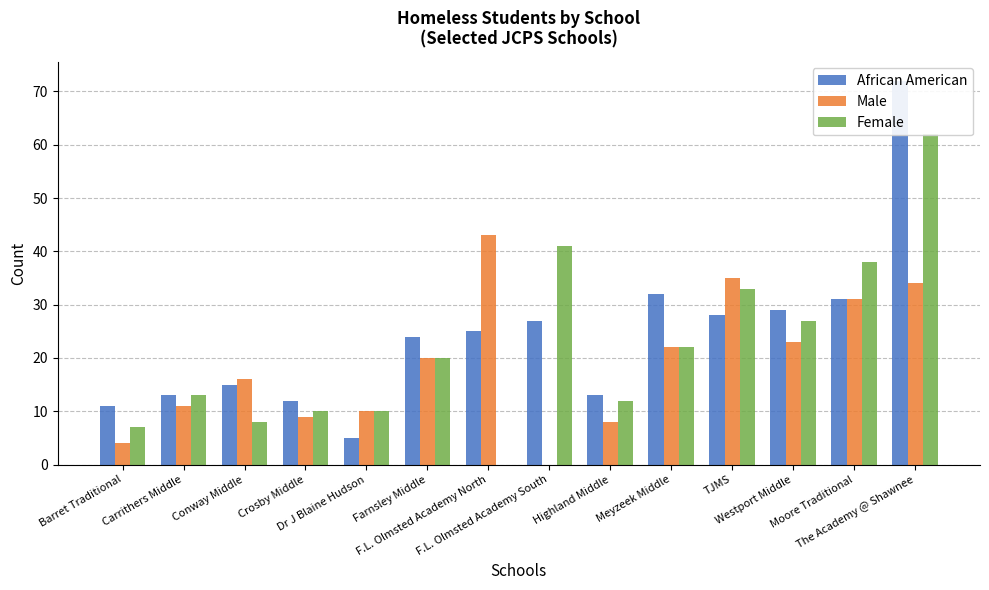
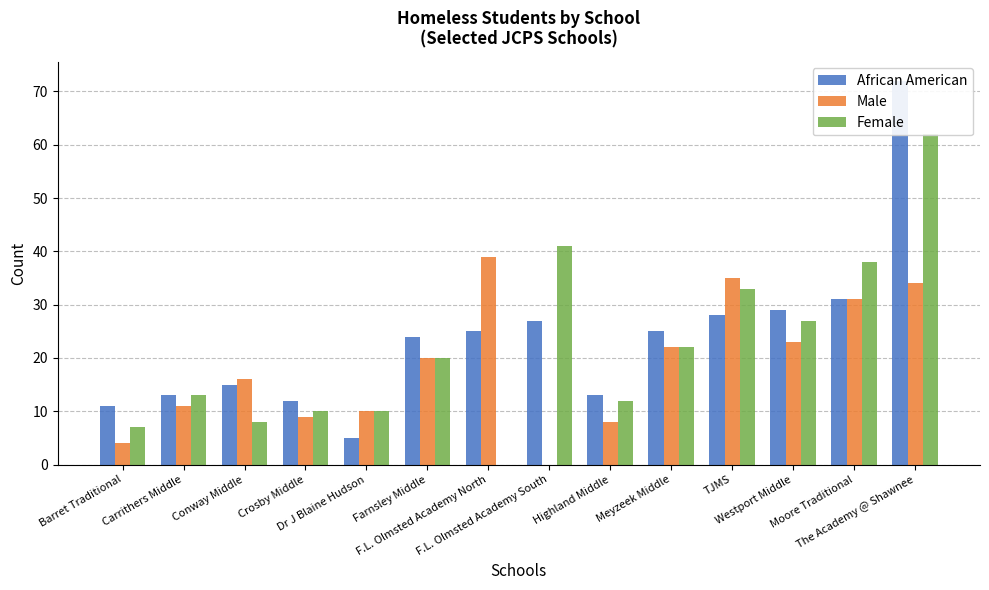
Male, F.L. Olmsted Academy North: 43 -> 39
African American, Meyzeek Middle: 32 -> 25
